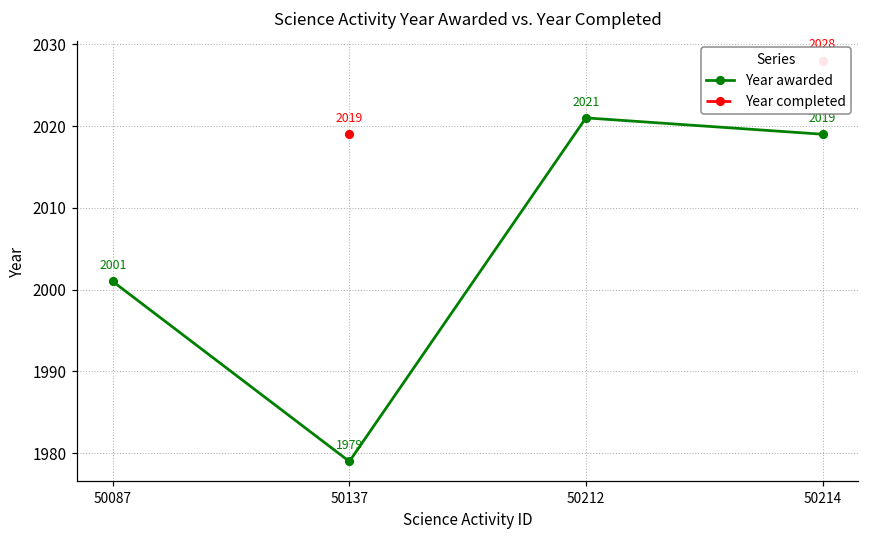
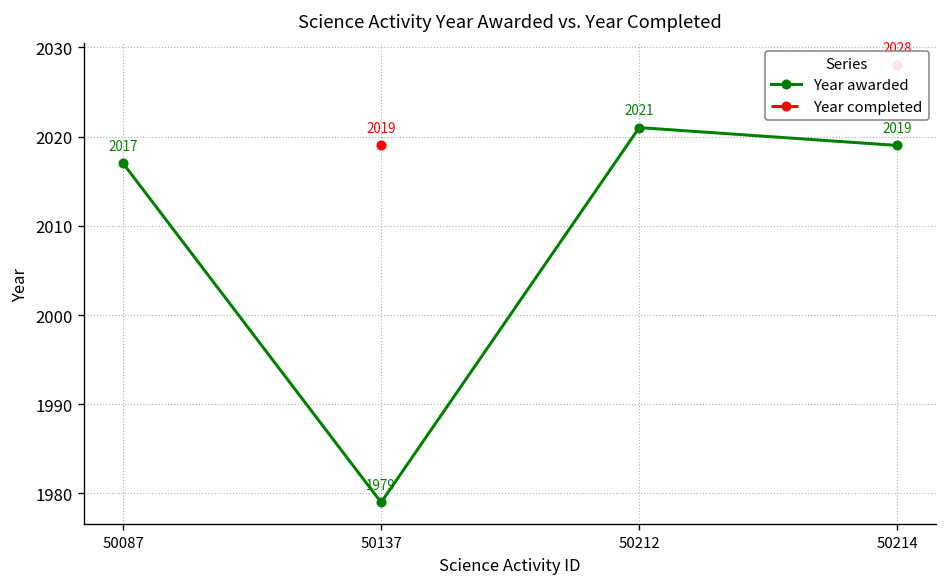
Year awarded, 50087: 2001 -> 2017
